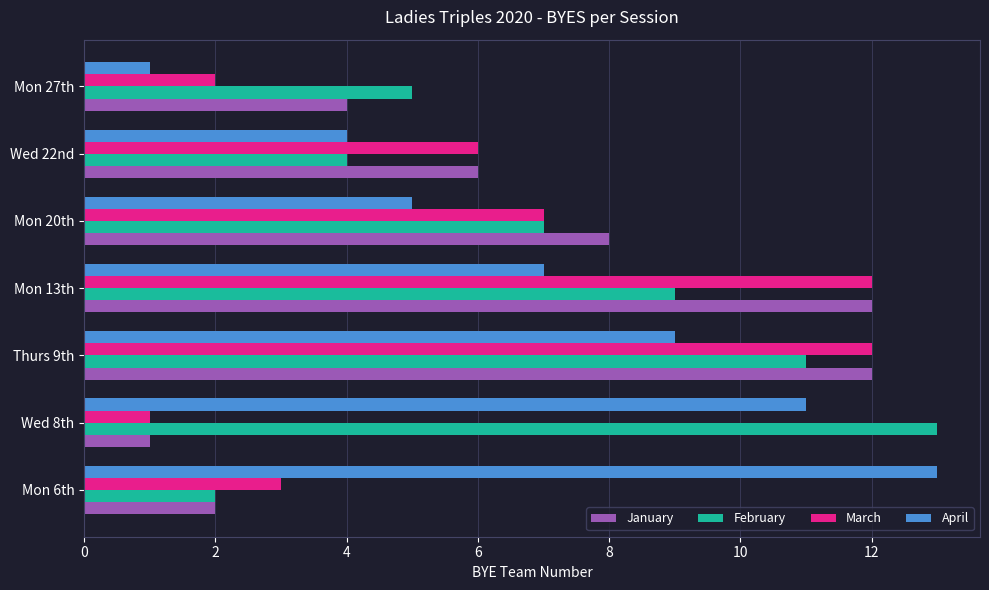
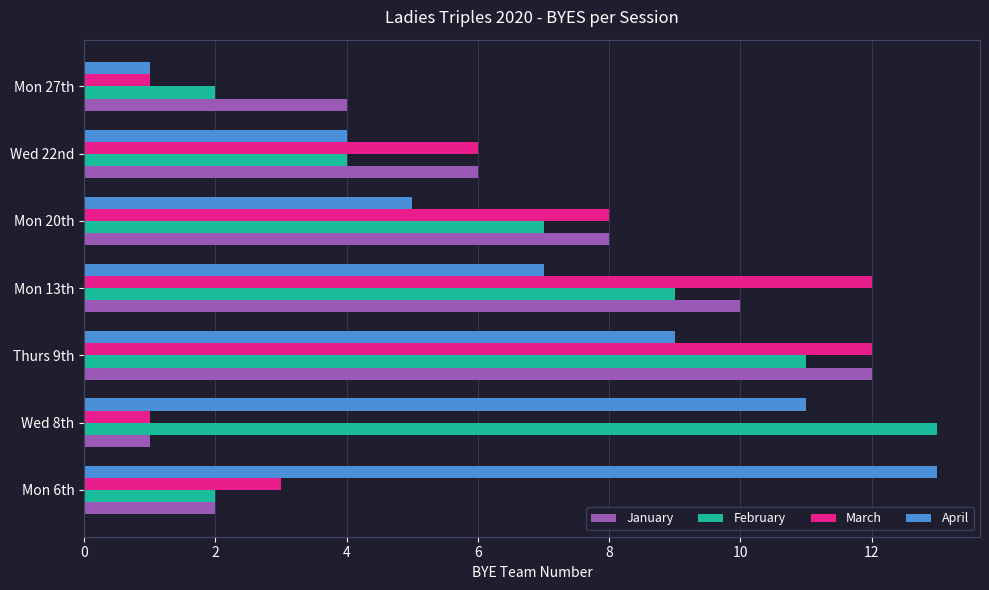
March, Mon 27th: 2 -> 1
February, Mon 27th: 5 -> 2
March, Mon 20th: 7 -> 8
January, Mon 13th: 12 -> 10
